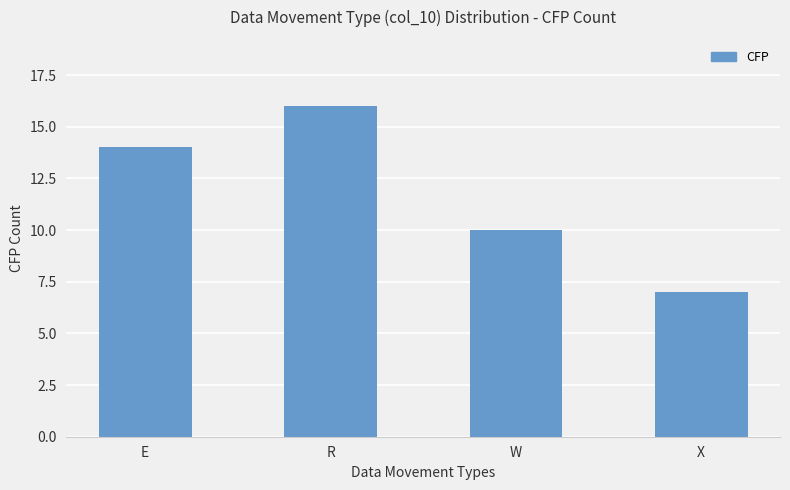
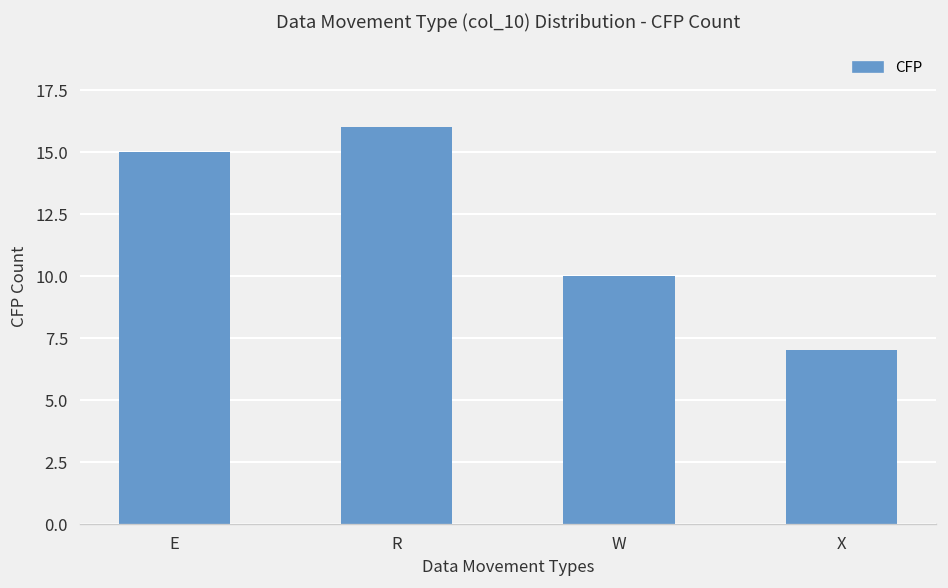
E: 14 -> 15
